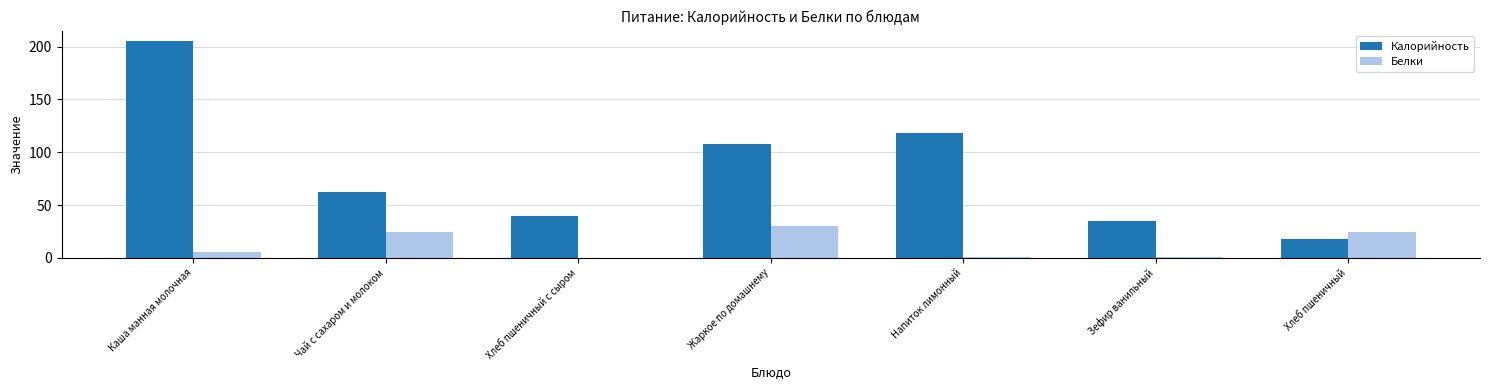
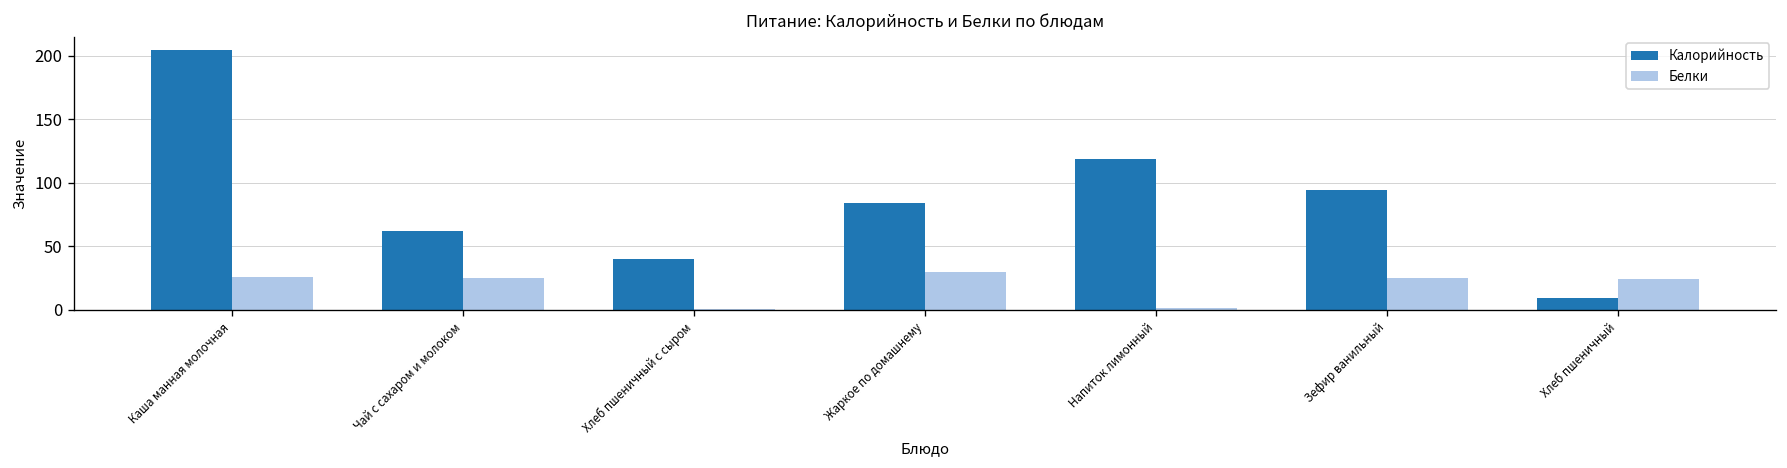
Белки, Каша манная молочная: 6 -> 26
Калорийность, Жаркое по домашнему: 108 -> 84
Калорийность, Зефир ванильный: 35 -> 94
Белки, Зефир ванильный: 1 -> 25
Калорийность, Хлеб пшеничный: 18 -> 9
